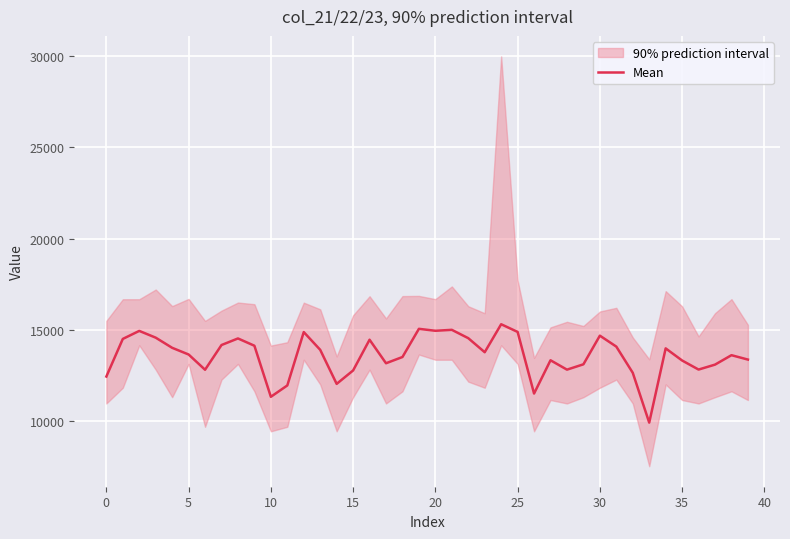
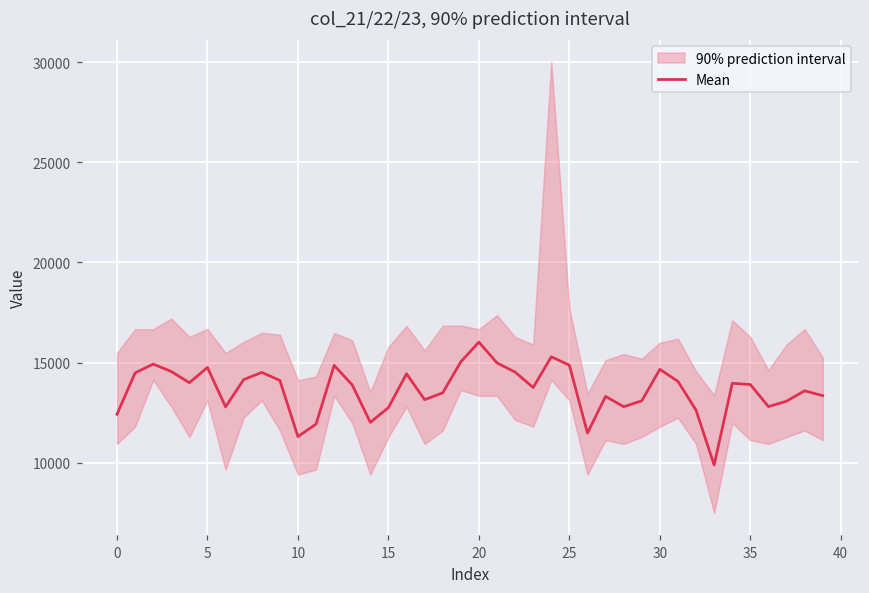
Mean, 5: 13600 -> 14800
Mean, 20: 14900 -> 16000
Mean, 35: 13300 -> 13900
